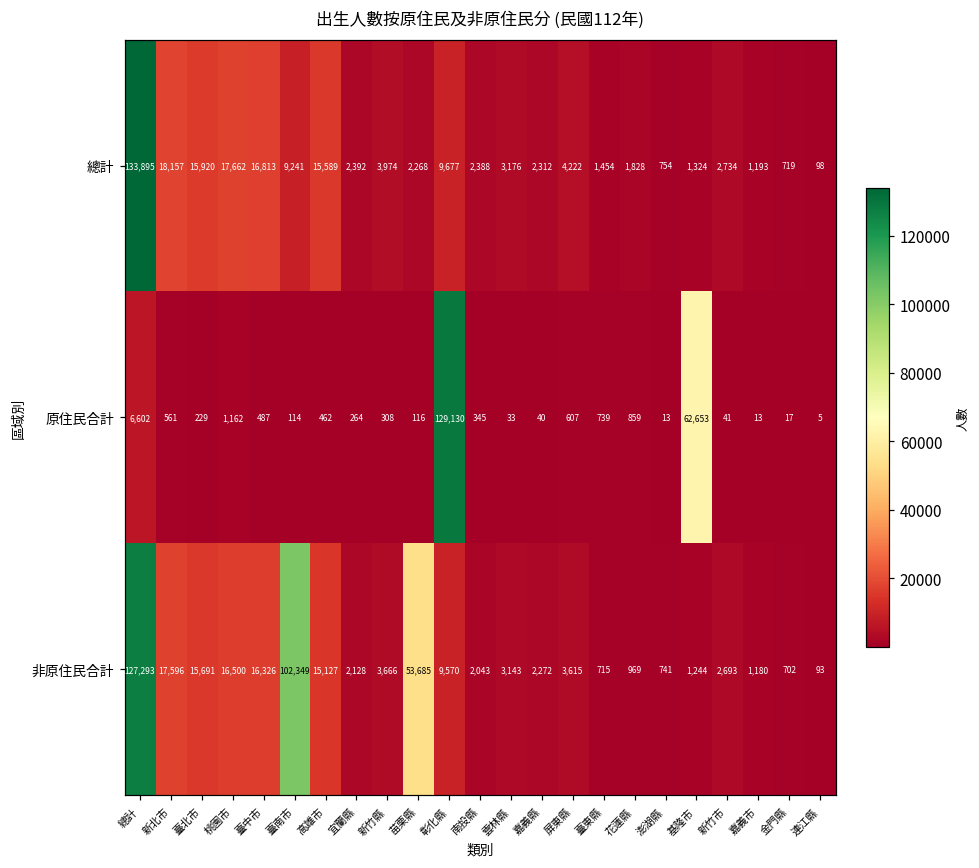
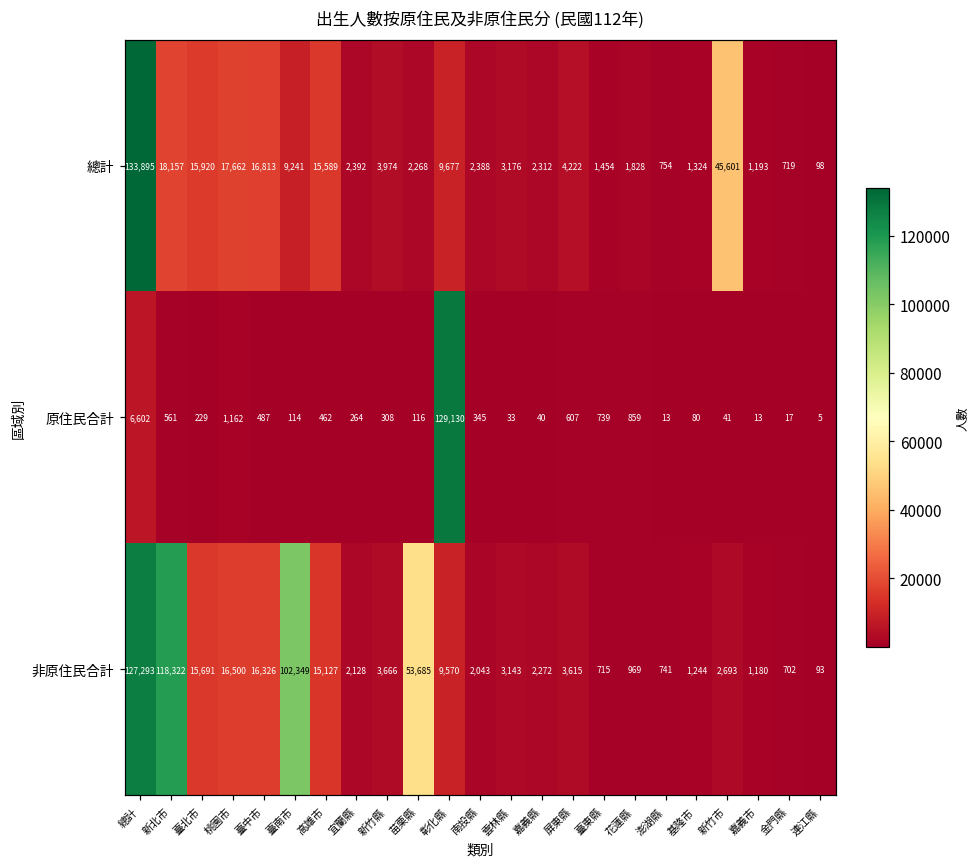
總計, 新竹市: 2,734 -> 45,601
原住民合計, 基隆市: 62,653 -> 80
非原住民合計, 新北市: 17,596 -> 118,322
